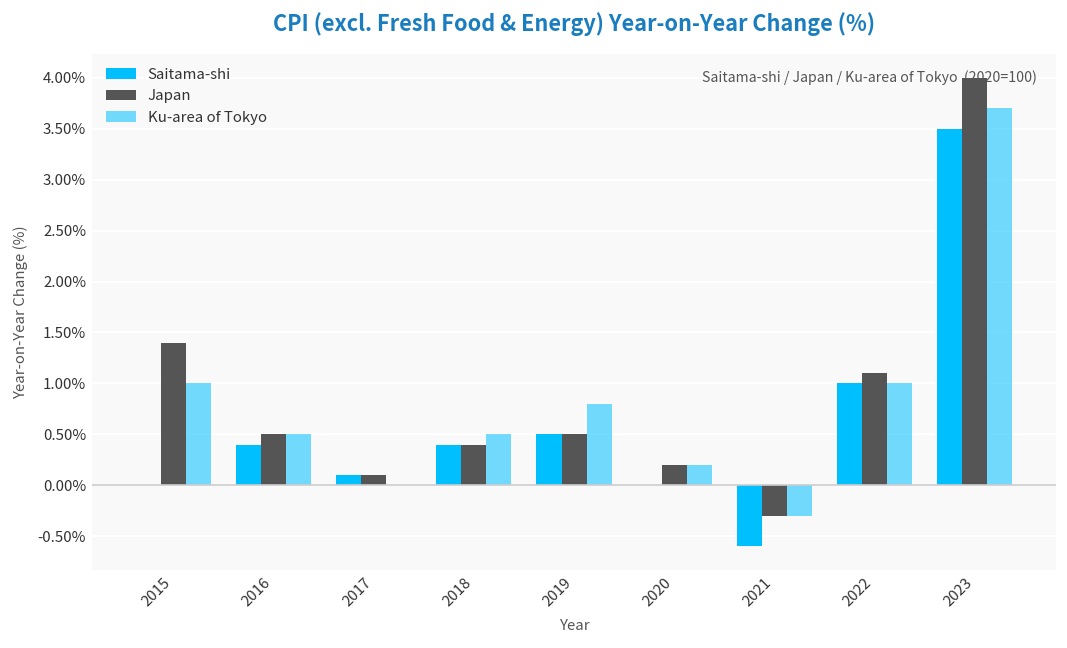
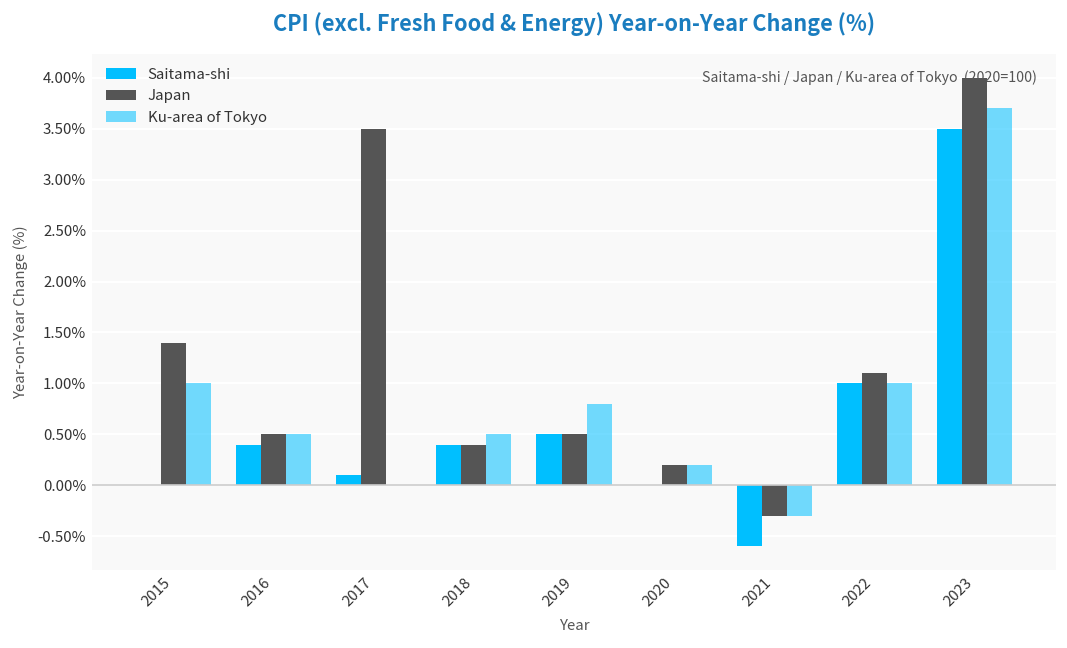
Japan, 2017: 0.1% -> 3.5%
